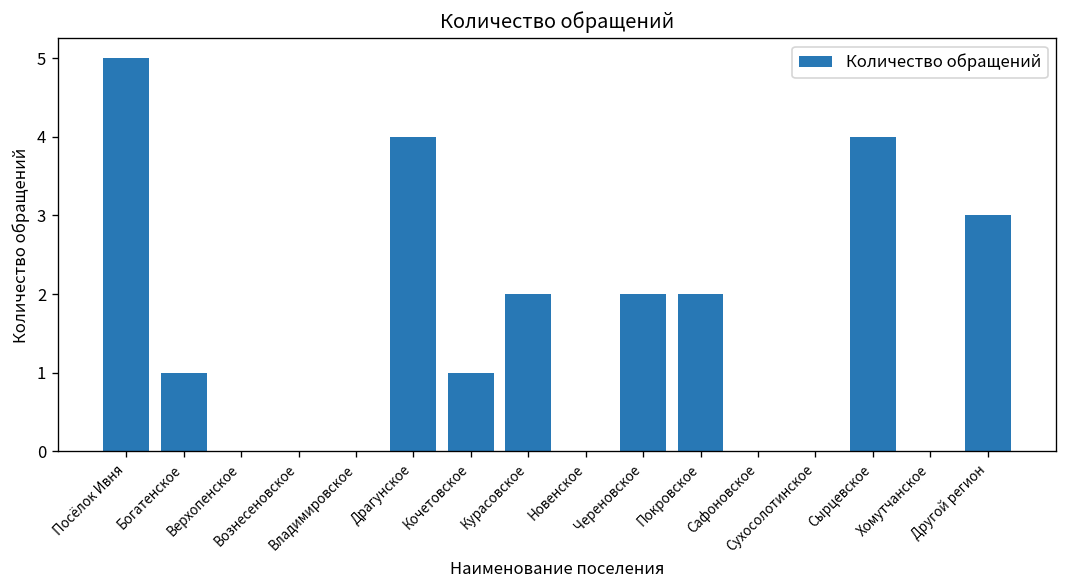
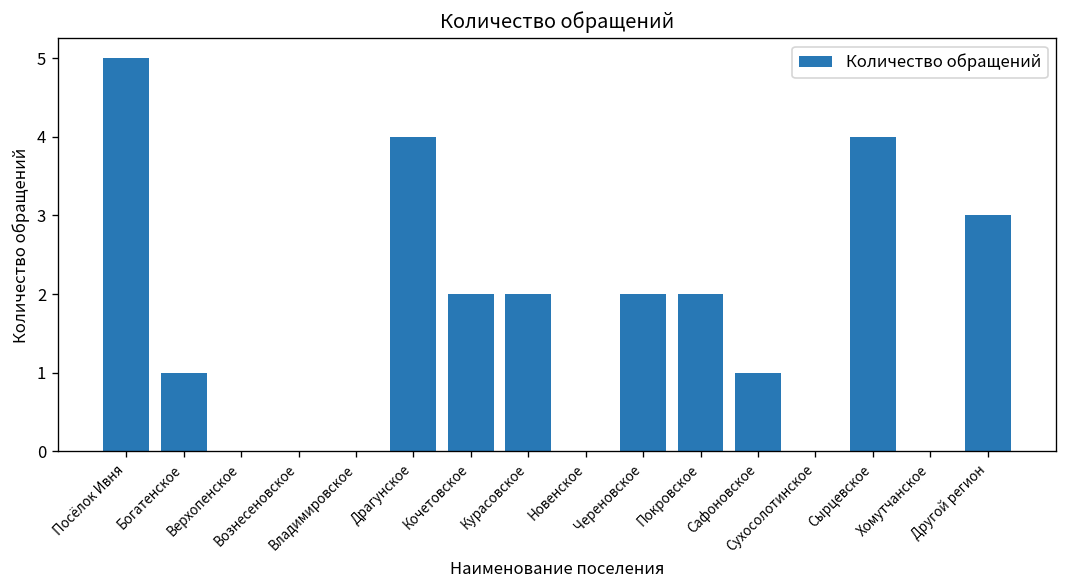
Кочетовское: 1 -> 2
Сафоновское: 0 -> 1
